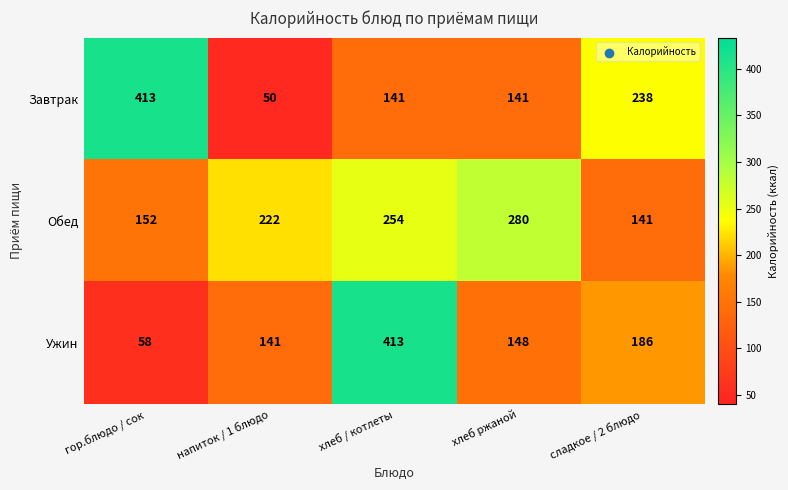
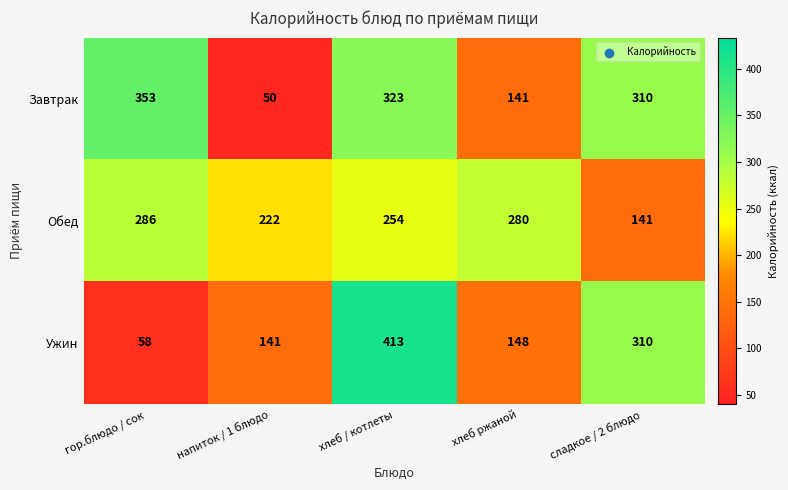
Завтрак, гор.блюдо / сок: 413 -> 353
Завтрак, хлеб / котлеты: 141 -> 323
Завтрак, сладкое / 2 блюдо: 238 -> 310
Обед, гор.блюдо / сок: 152 -> 286
Ужин, сладкое / 2 блюдо: 186 -> 310
